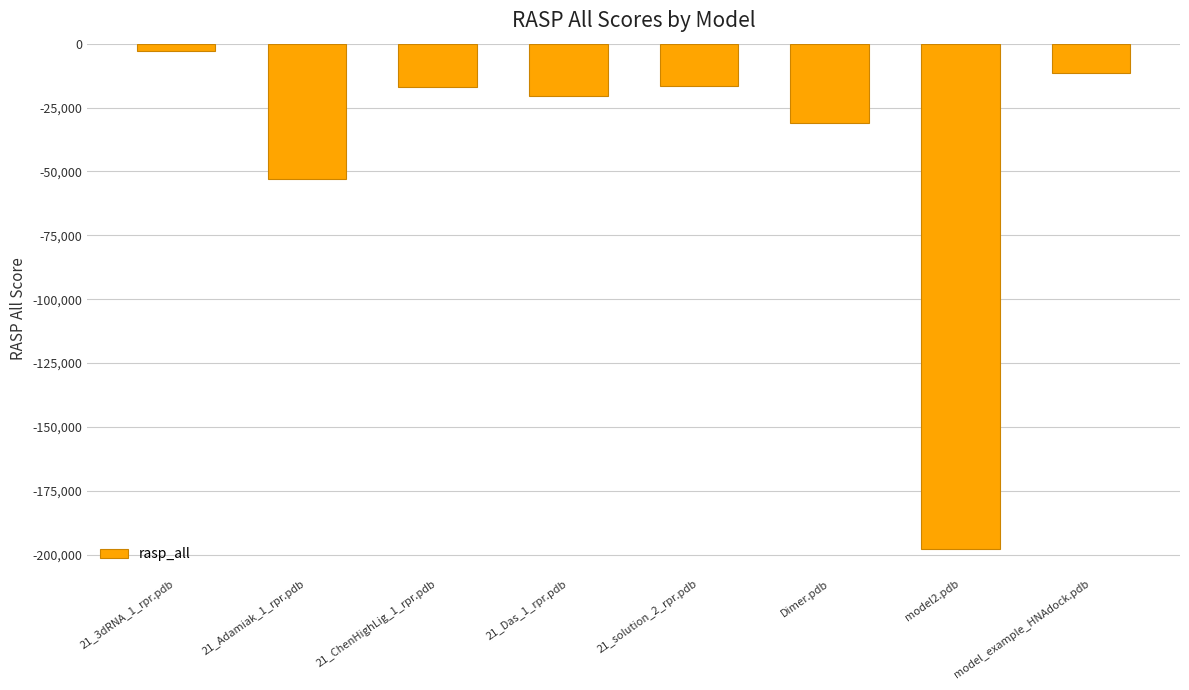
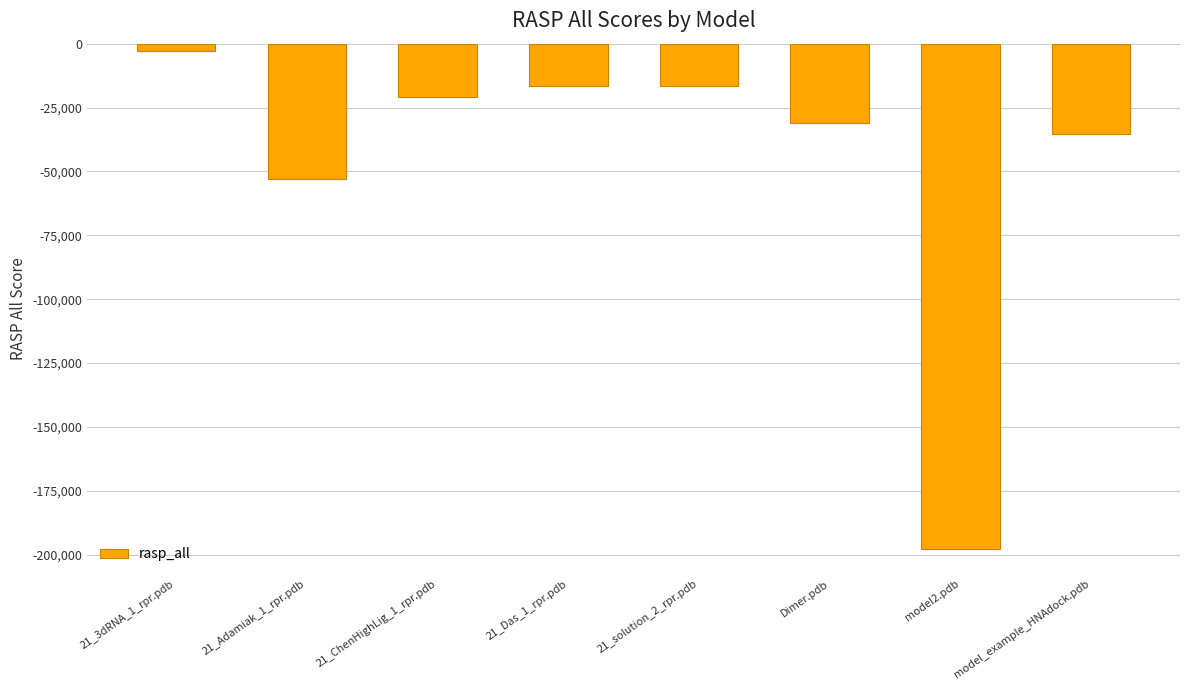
21_ChenHighLig_1_rpr.pdb: -17,000 -> -21,000
21_Das_1_rpr.pdb: -21,000 -> -17,000
model_example_HNAdock.pdb: -11,000 -> -35,000
